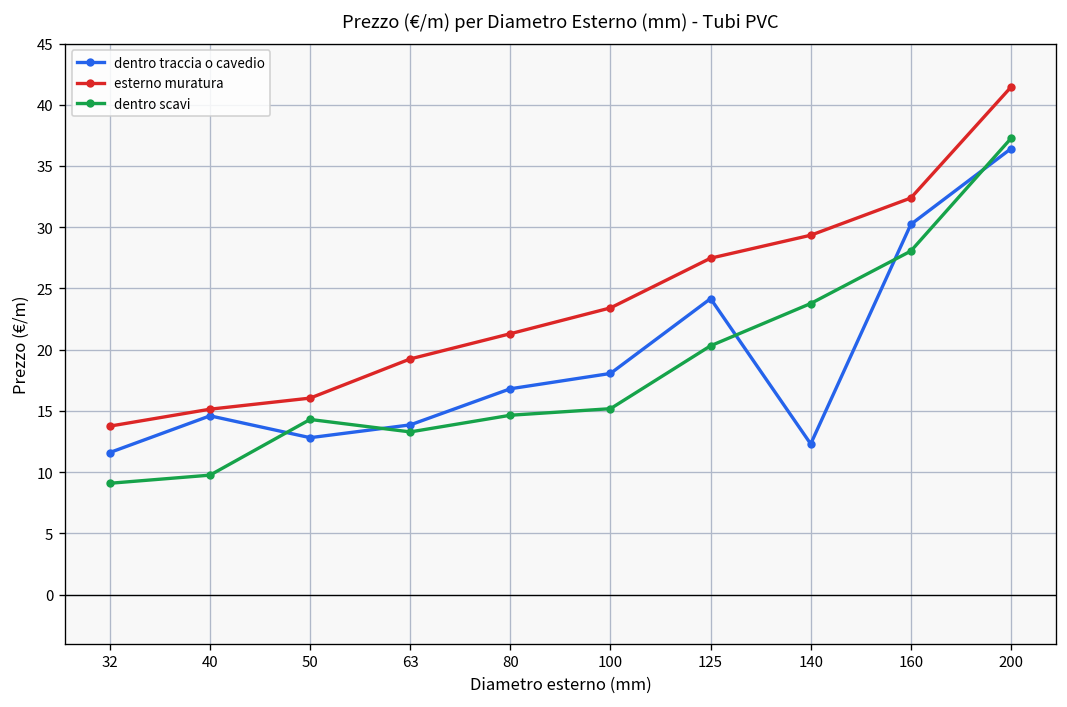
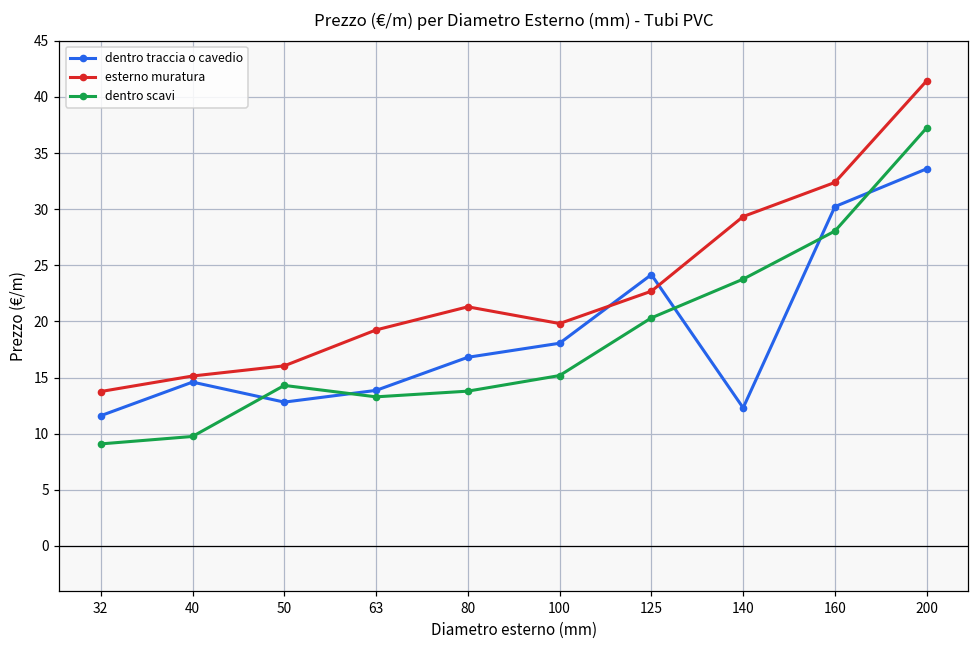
dentro scavi, 80: 14.6 -> 13.8
esterno muratura, 100: 23.4 -> 19.8
esterno muratura, 125: 27.5 -> 22.7
dentro traccia o cavedio, 200: 36.4 -> 33.6
